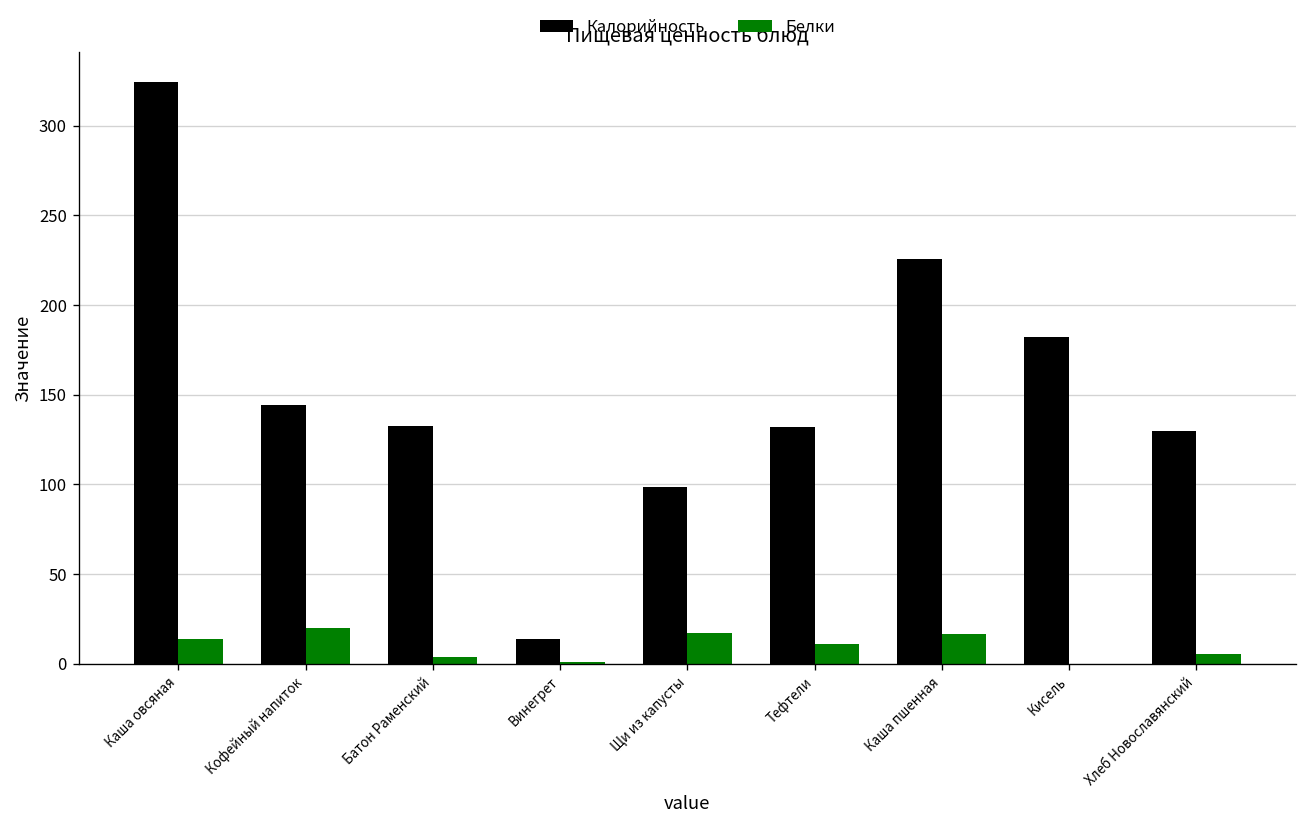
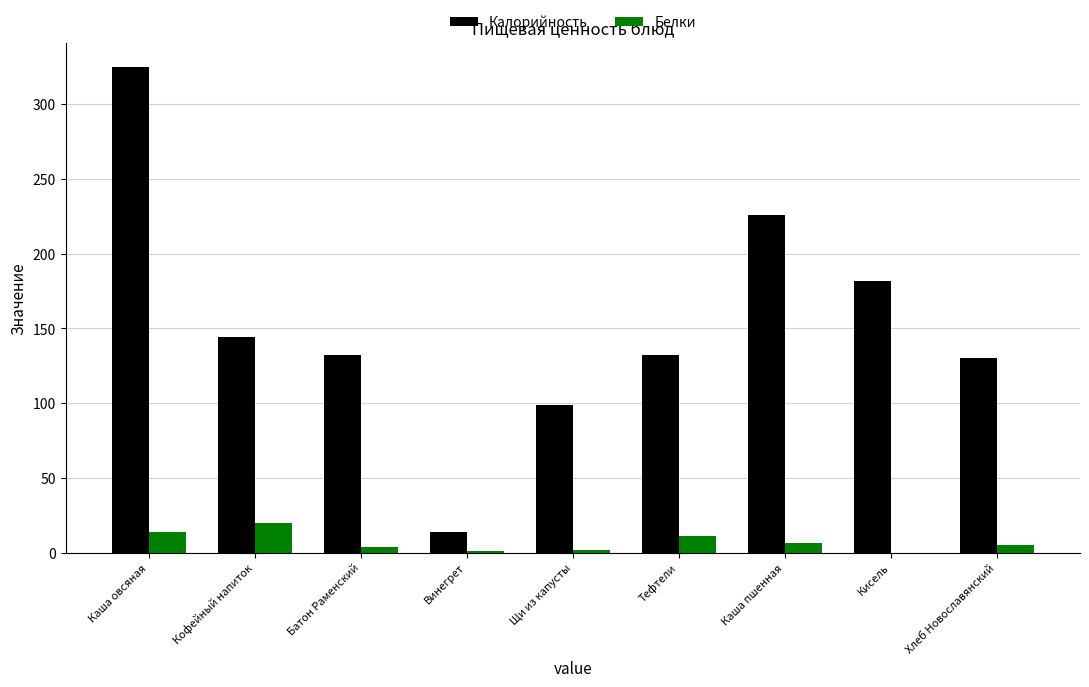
Белки, Щи из капусты: 17 -> 2
Белки, Каша пшенная: 17 -> 6
